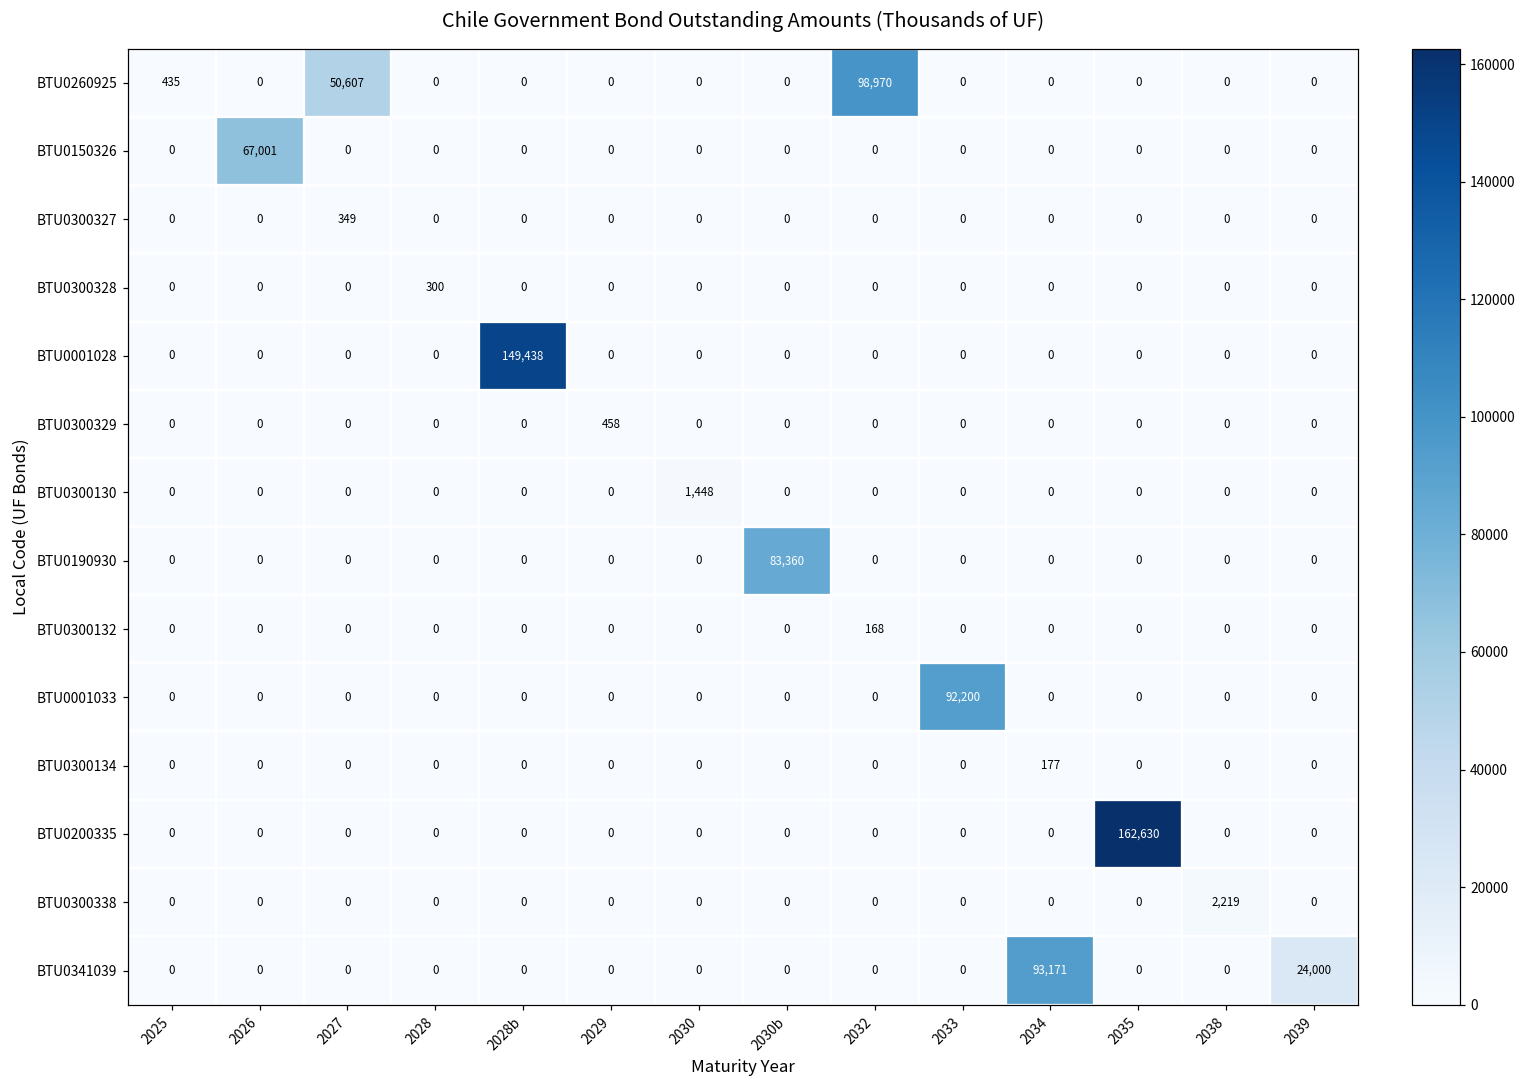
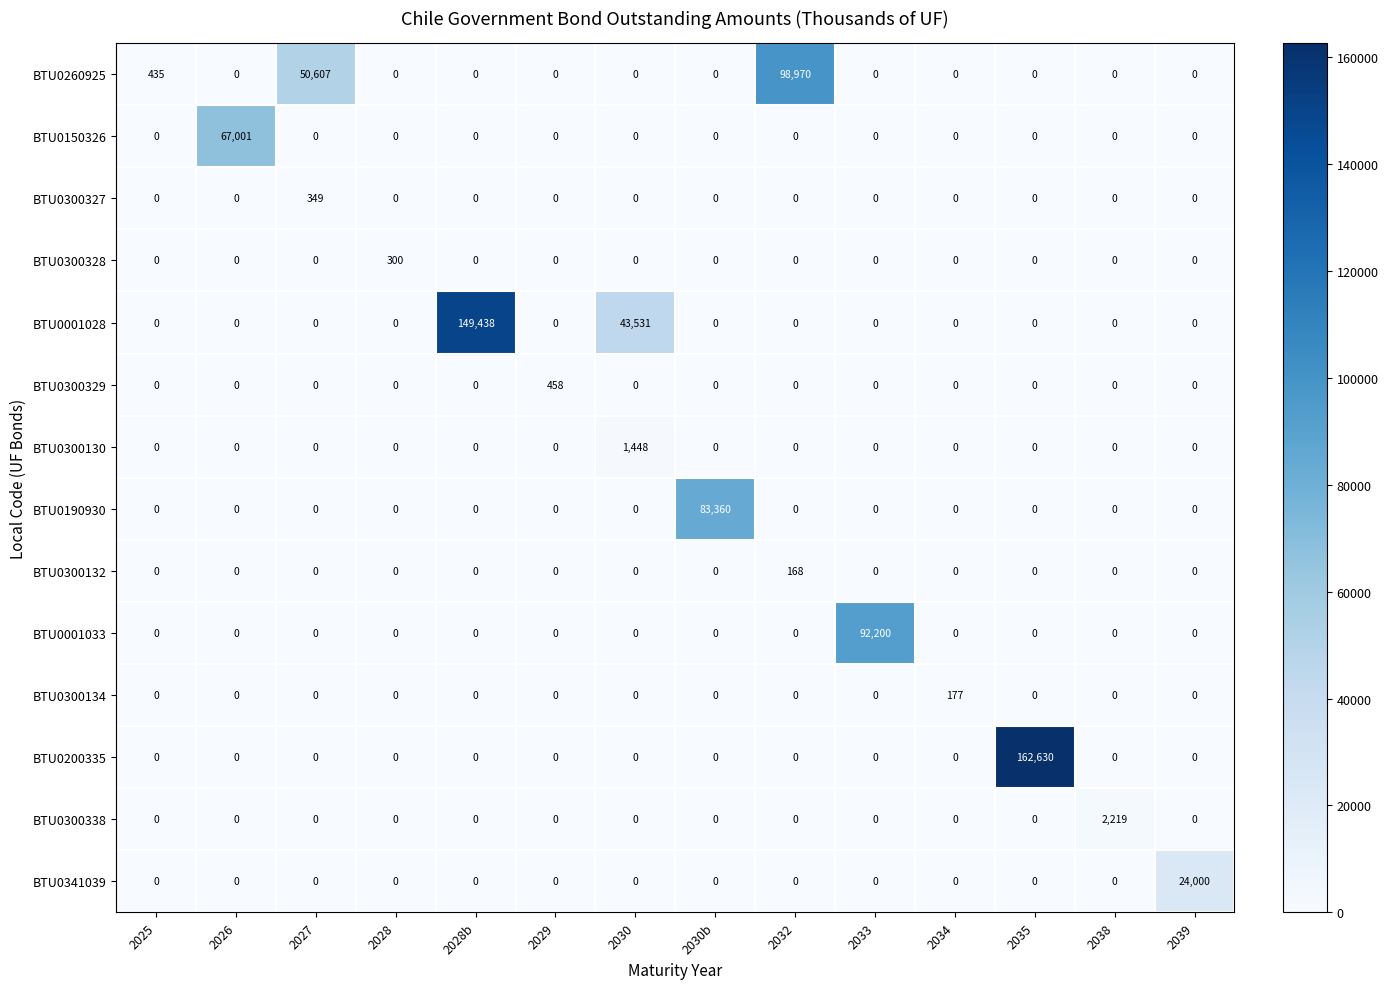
BTU0001028, 2030: 0 -> 43,531
BTU0341039, 2034: 93,171 -> 0
